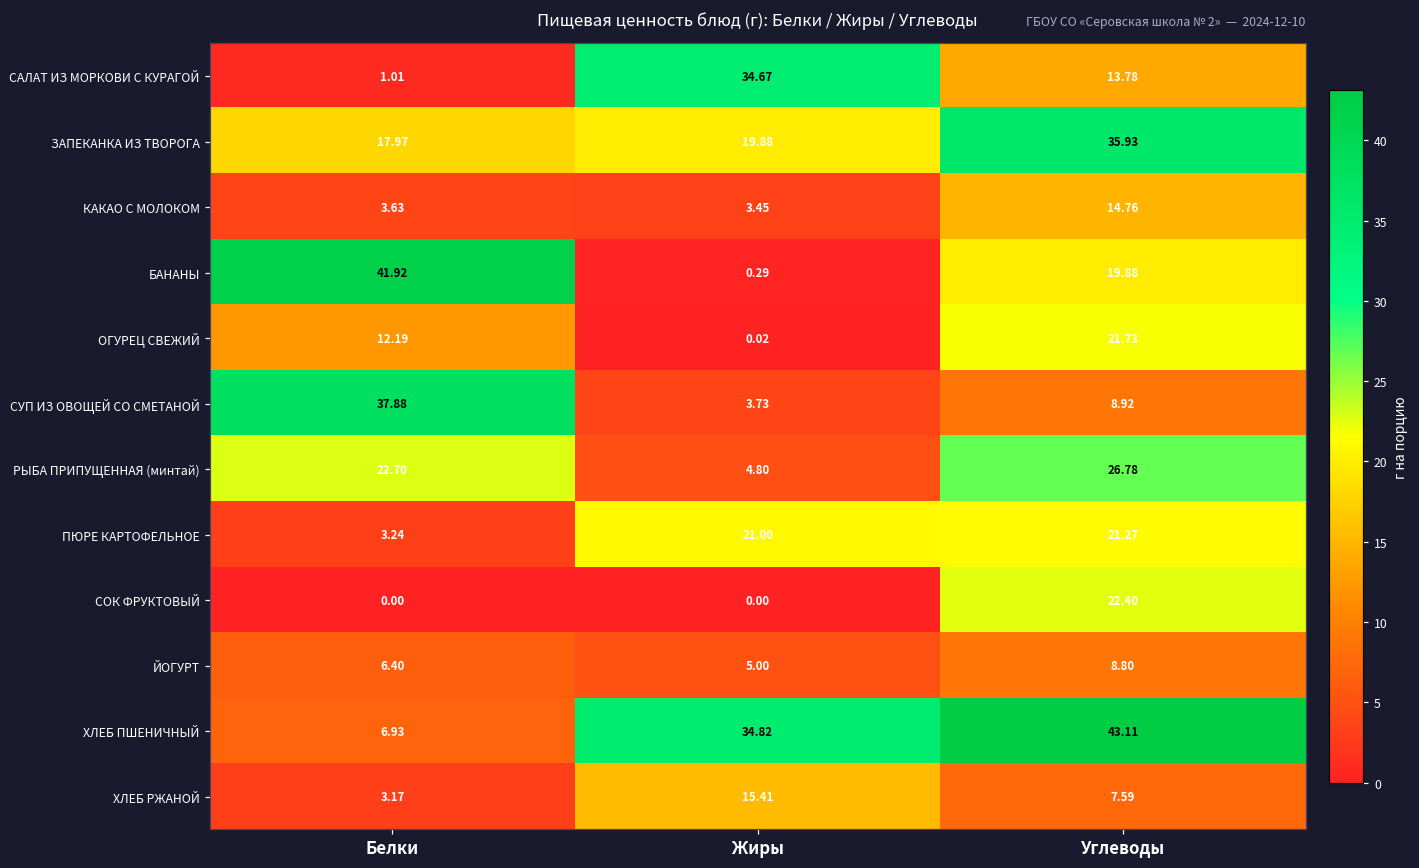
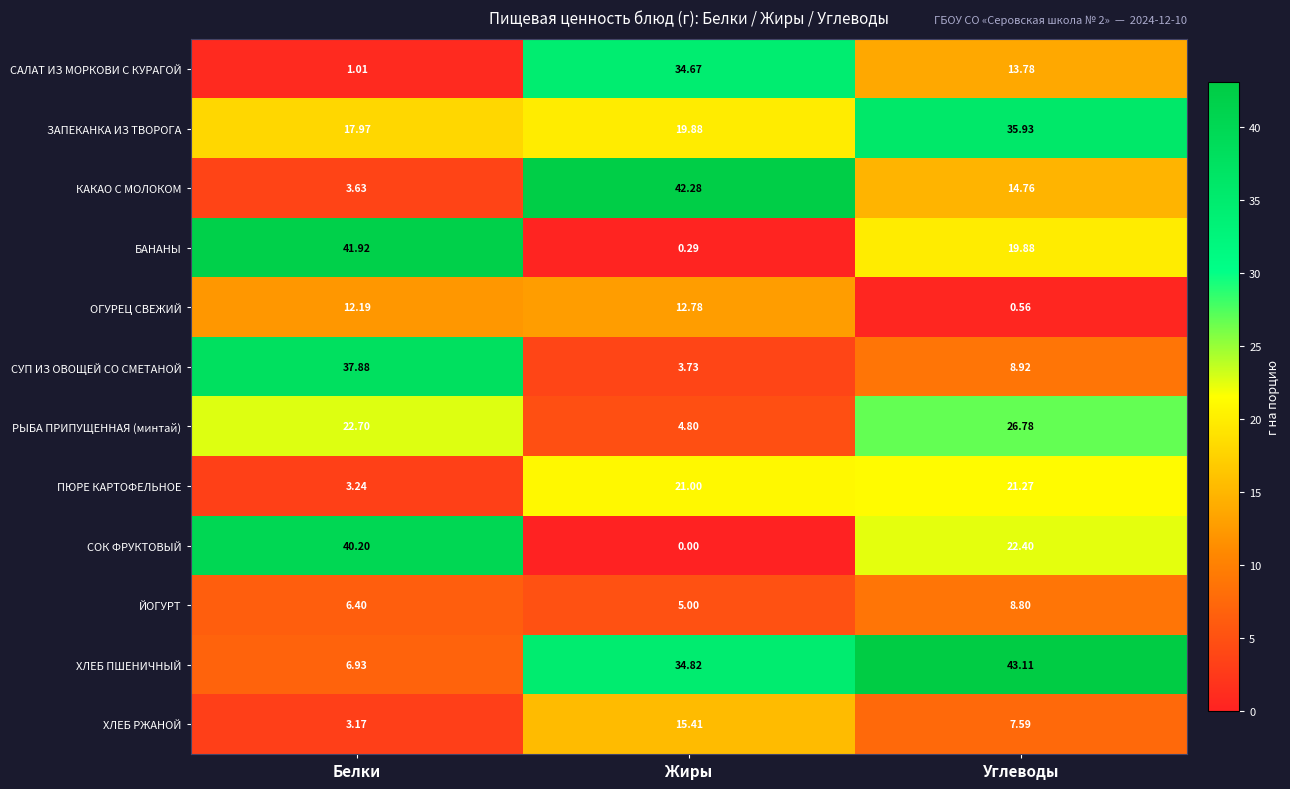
КАКАО С МОЛОКОМ, Жиры: 3.45 -> 42.28
ОГУРЕЦ СВЕЖИЙ, Жиры: 0.02 -> 12.78
ОГУРЕЦ СВЕЖИЙ, Углеводы: 21.73 -> 0.56
СОК ФРУКТОВЫЙ, Белки: 0.00 -> 40.20
